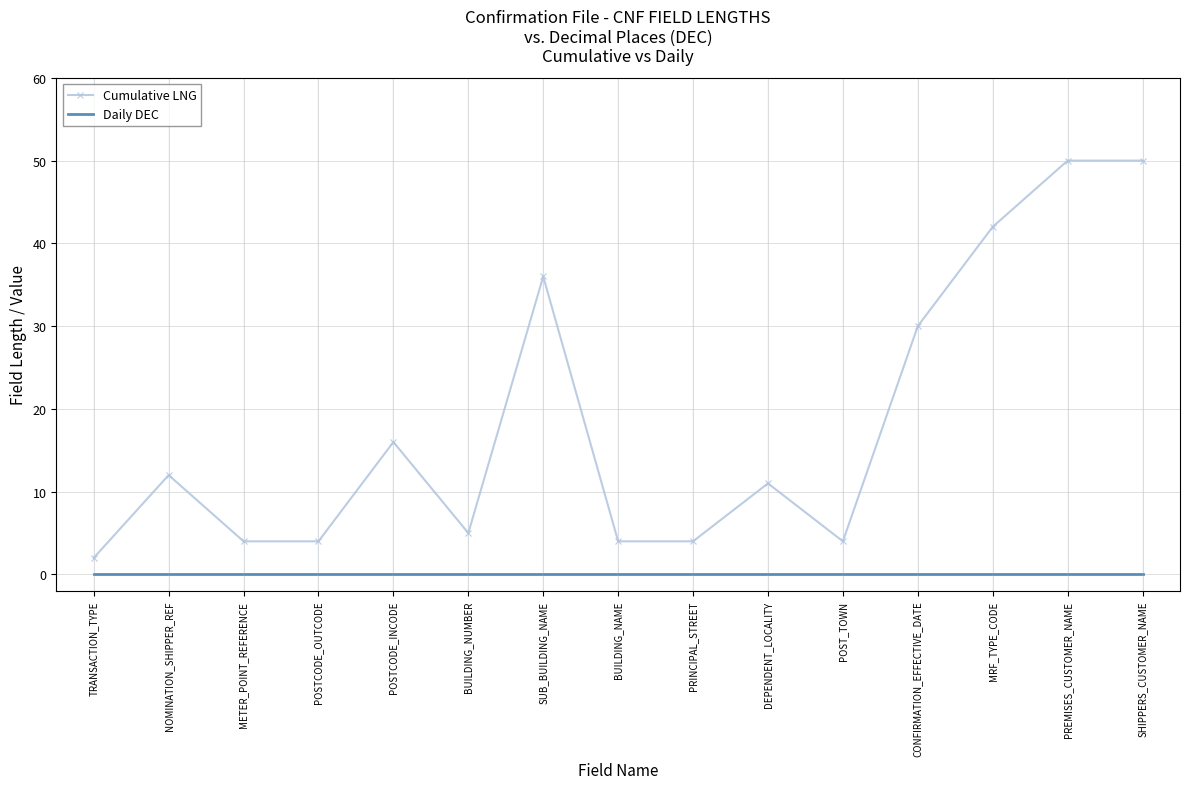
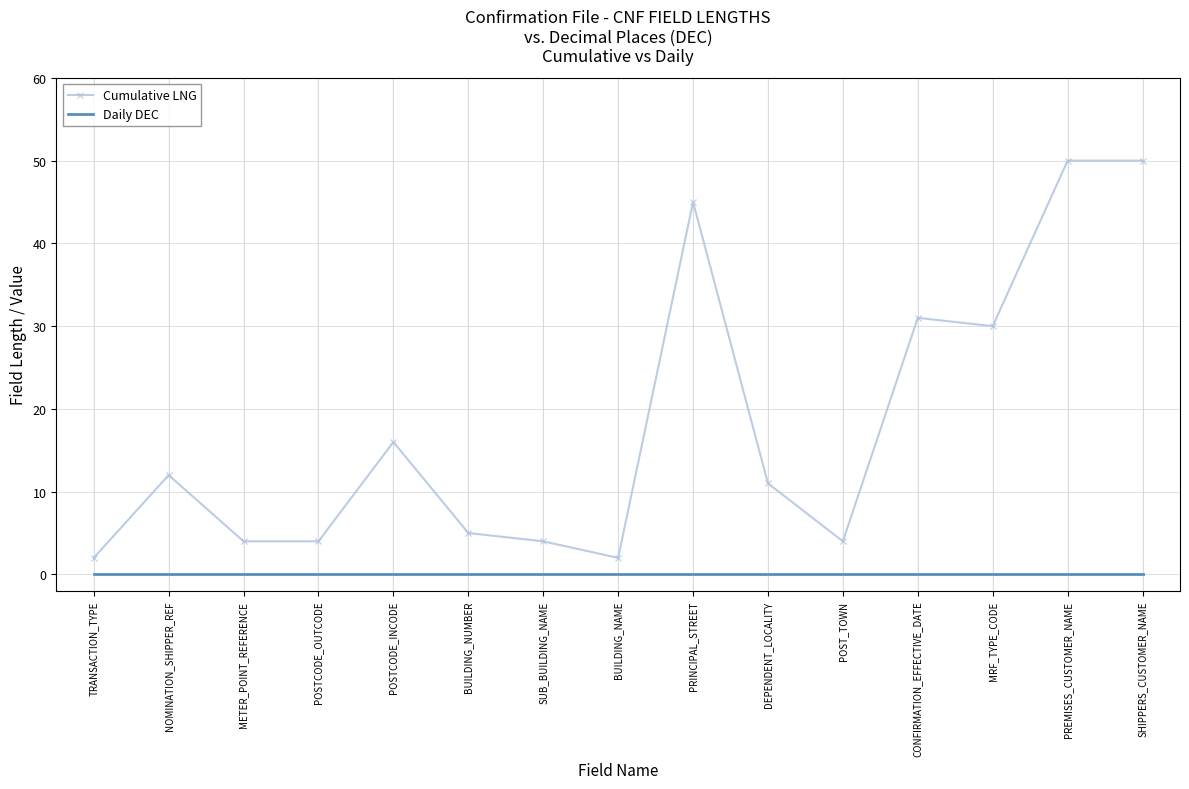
Cumulative LNG, SUB_BUILDING_NAME: 36 -> 4
Cumulative LNG, BUILDING_NAME: 4 -> 2
Cumulative LNG, PRINCIPAL_STREET: 4 -> 45
Cumulative LNG, CONFIRMATION_EFFECTIVE_DATE: 30 -> 31
Cumulative LNG, MRF_TYPE_CODE: 42 -> 30
